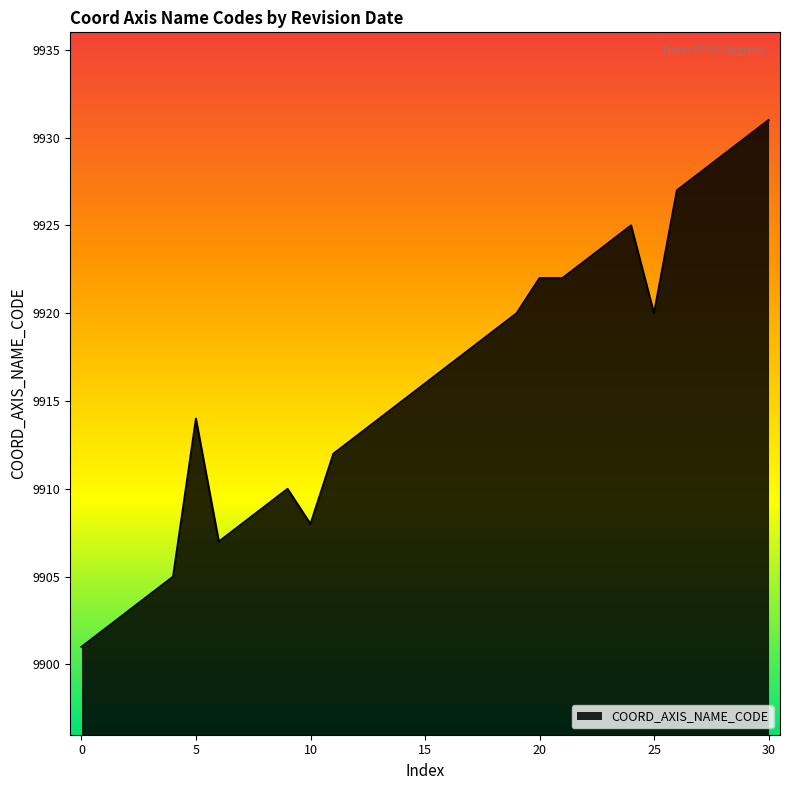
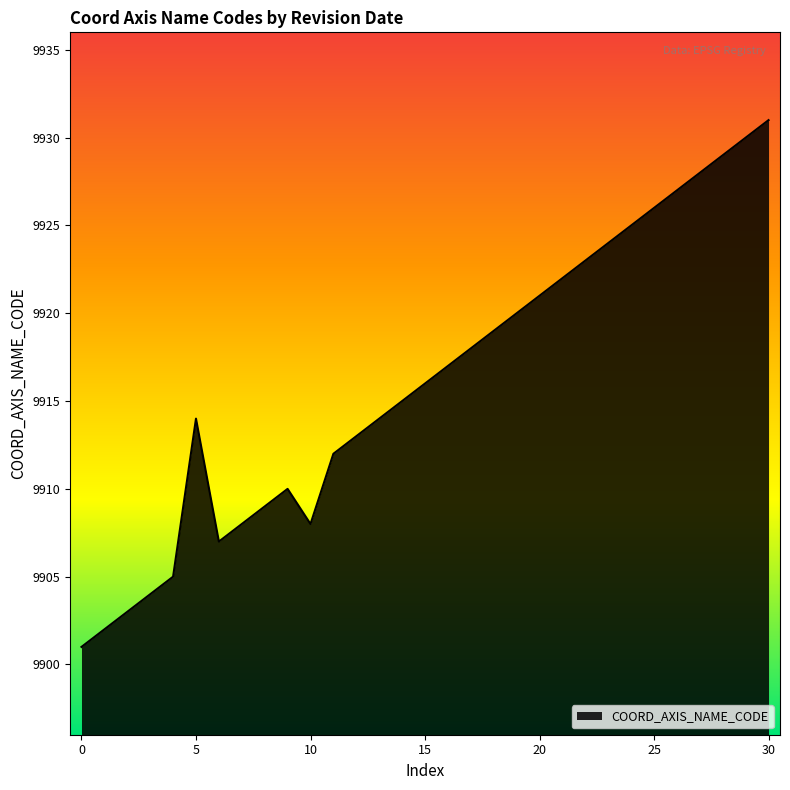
20: 9922 -> 9921
25: 9920 -> 9926
